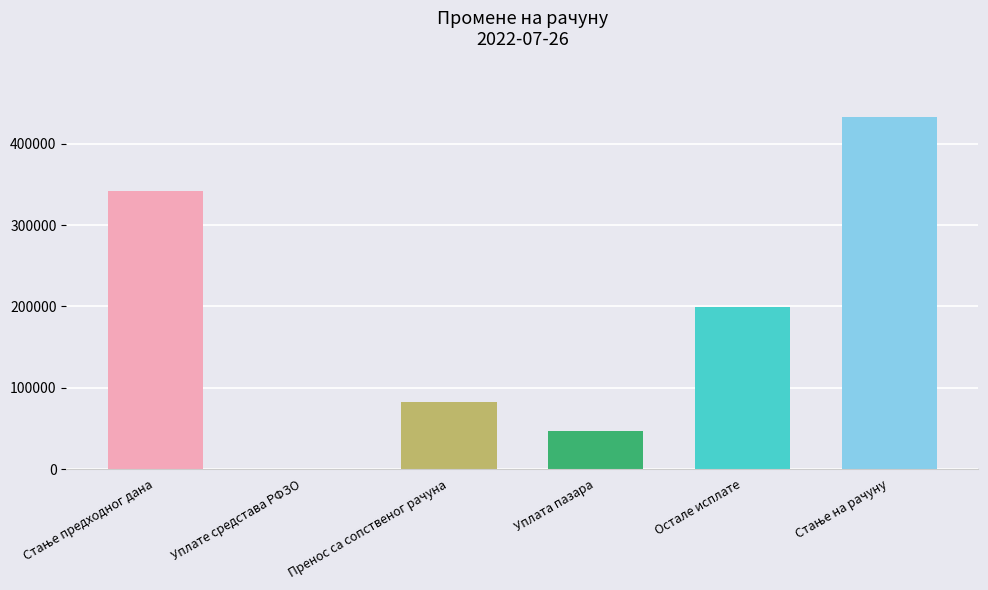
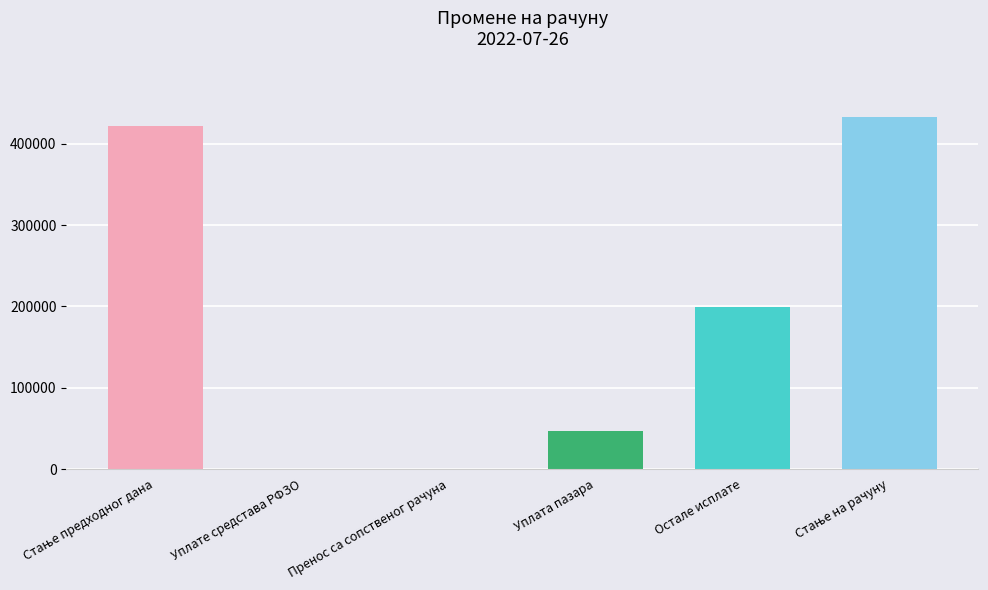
Стање предходног дана: 340000 -> 420000
Пренос са сопственог рачуна: 80000 -> 0
